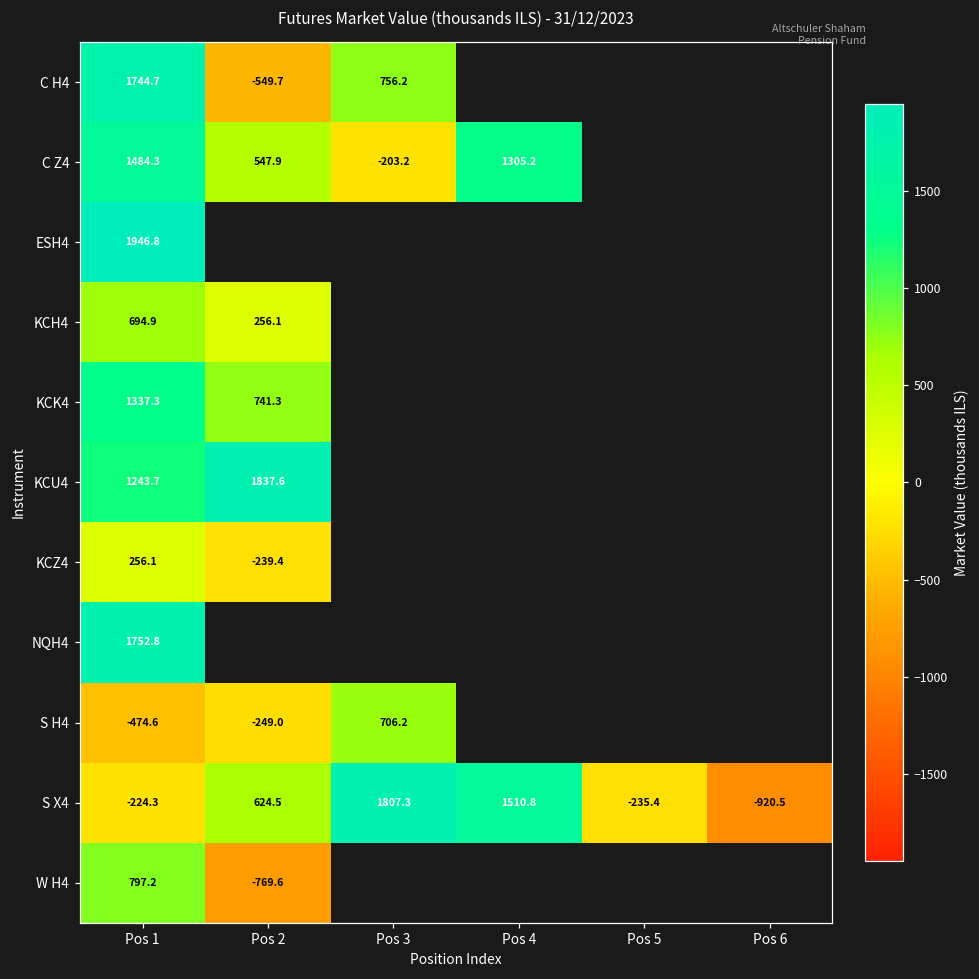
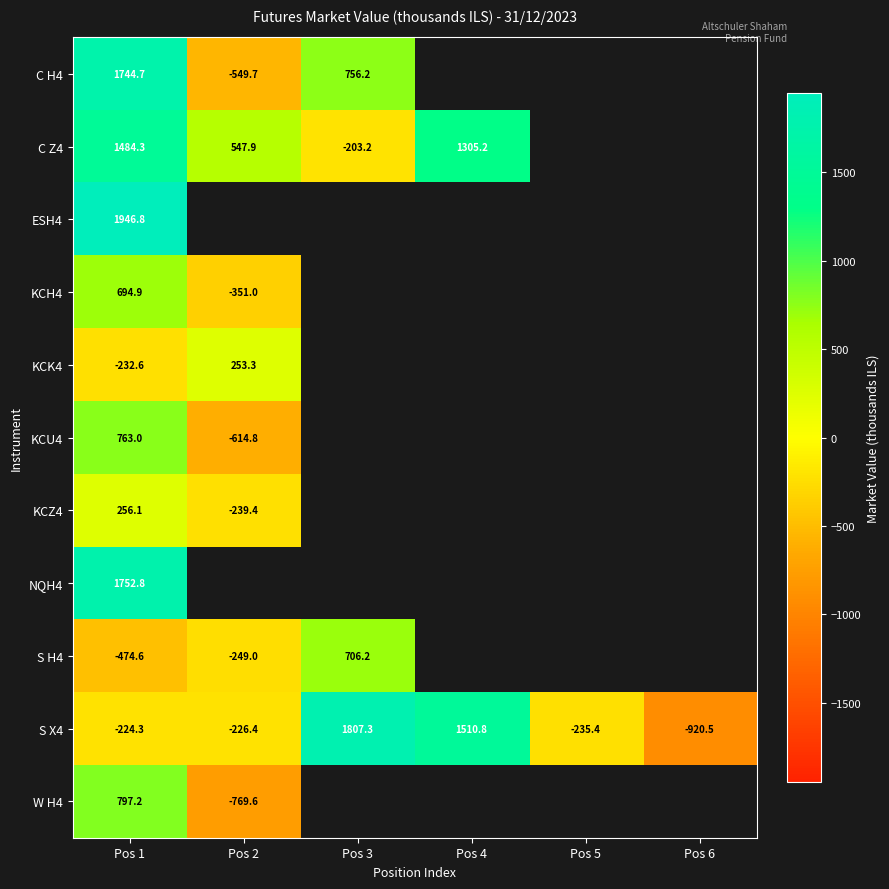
KCH4, Pos 2: 256.1 -> -351.0
KCK4, Pos 1: 1337.3 -> -232.6
KCK4, Pos 2: 741.3 -> 253.3
KCU4, Pos 1: 1243.7 -> 763.0
KCU4, Pos 2: 1837.6 -> -614.8
S X4, Pos 2: 624.5 -> -226.4
